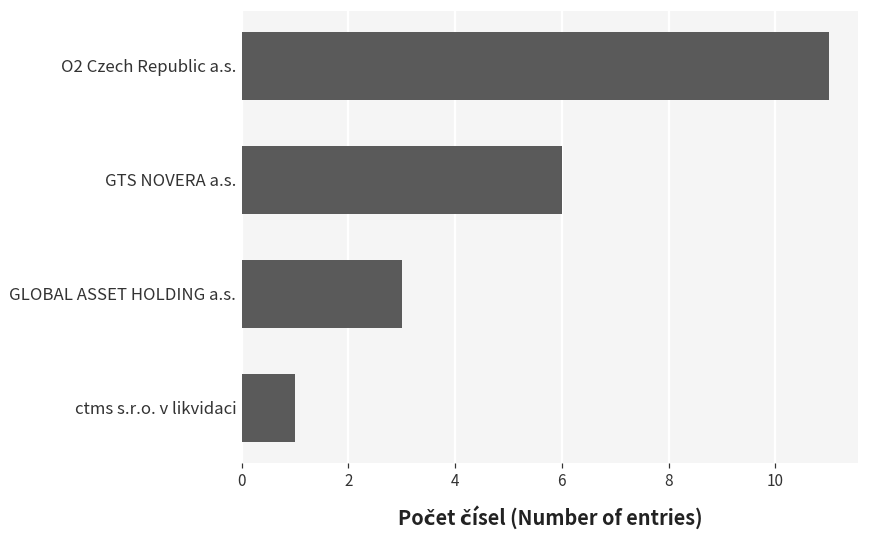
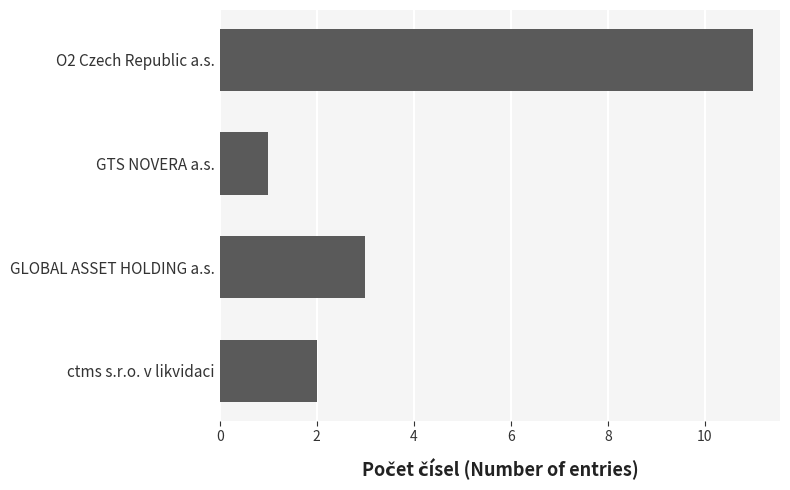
GTS NOVERA a.s.: 6 -> 1
ctms s.r.o. v likvidaci: 1 -> 2
